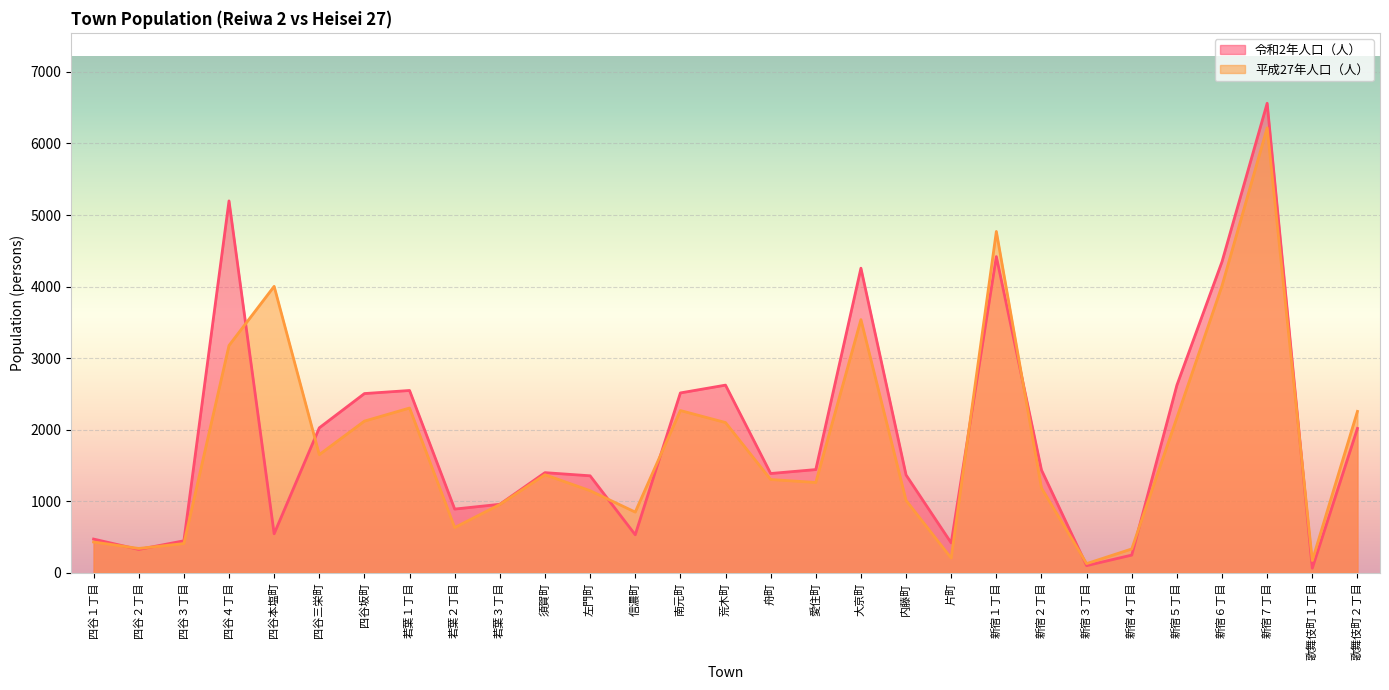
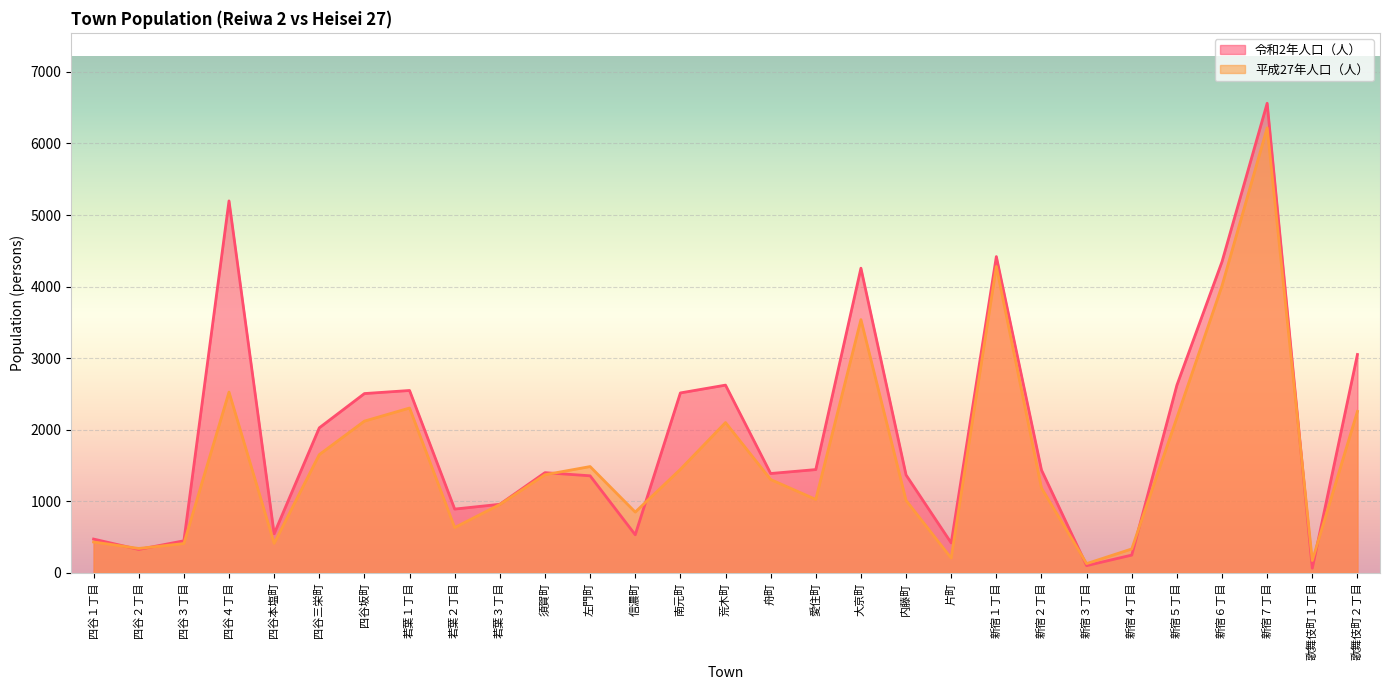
平成27年人口（人）, 四谷４丁目: 3200 -> 2500
平成27年人口（人）, 四谷本塩町: 4000 -> 400
平成27年人口（人）, 左門町: 1100 -> 1500
平成27年人口（人）, 南元町: 2300 -> 1400
平成27年人口（人）, 愛住町: 1300 -> 1000
平成27年人口（人）, 新宿１丁目: 4800 -> 4300
令和2年人口（人）, 歌舞伎町２丁目: 2000 -> 3100
